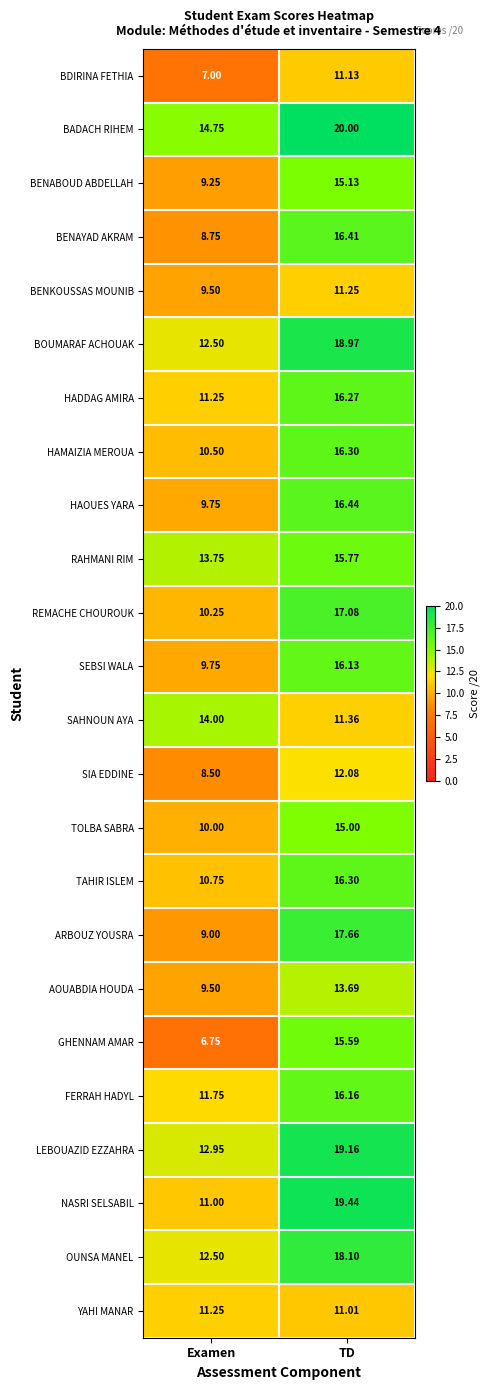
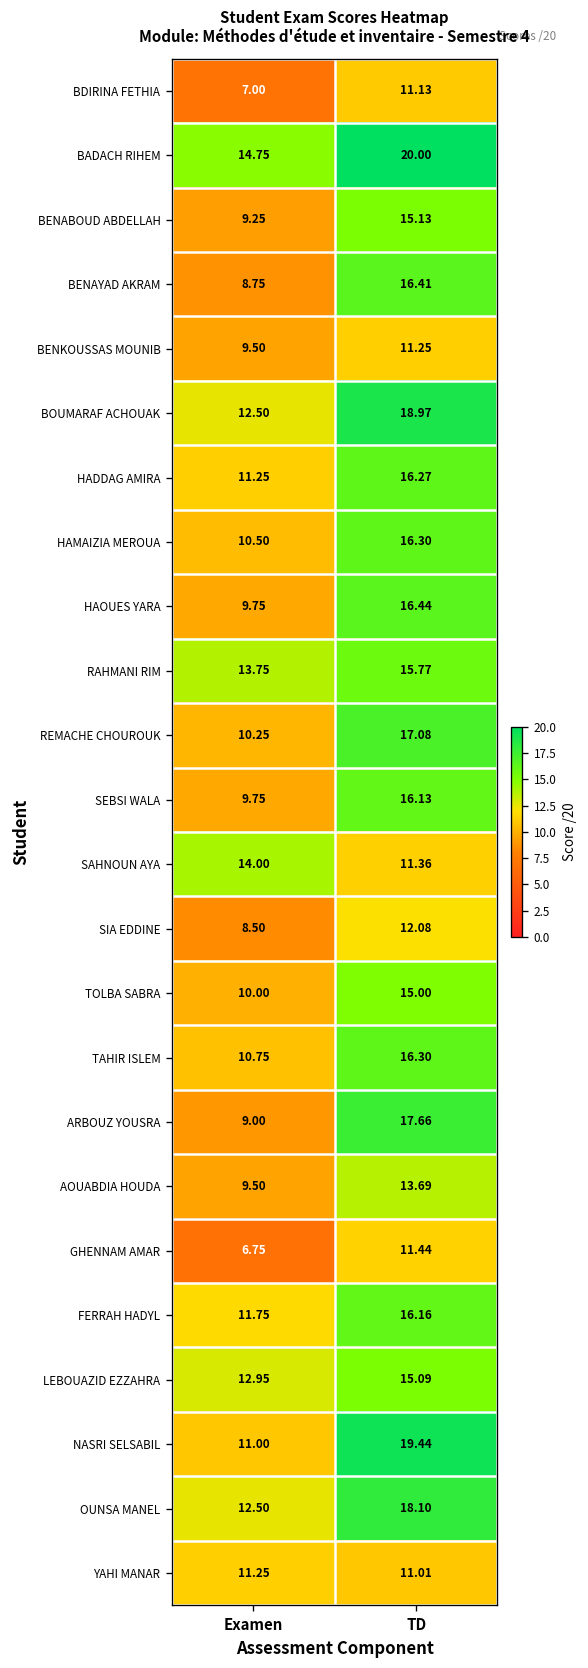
GHENNAM AMAR, TD: 15.59 -> 11.44
LEBOUAZID EZZAHRA, TD: 19.16 -> 15.09
